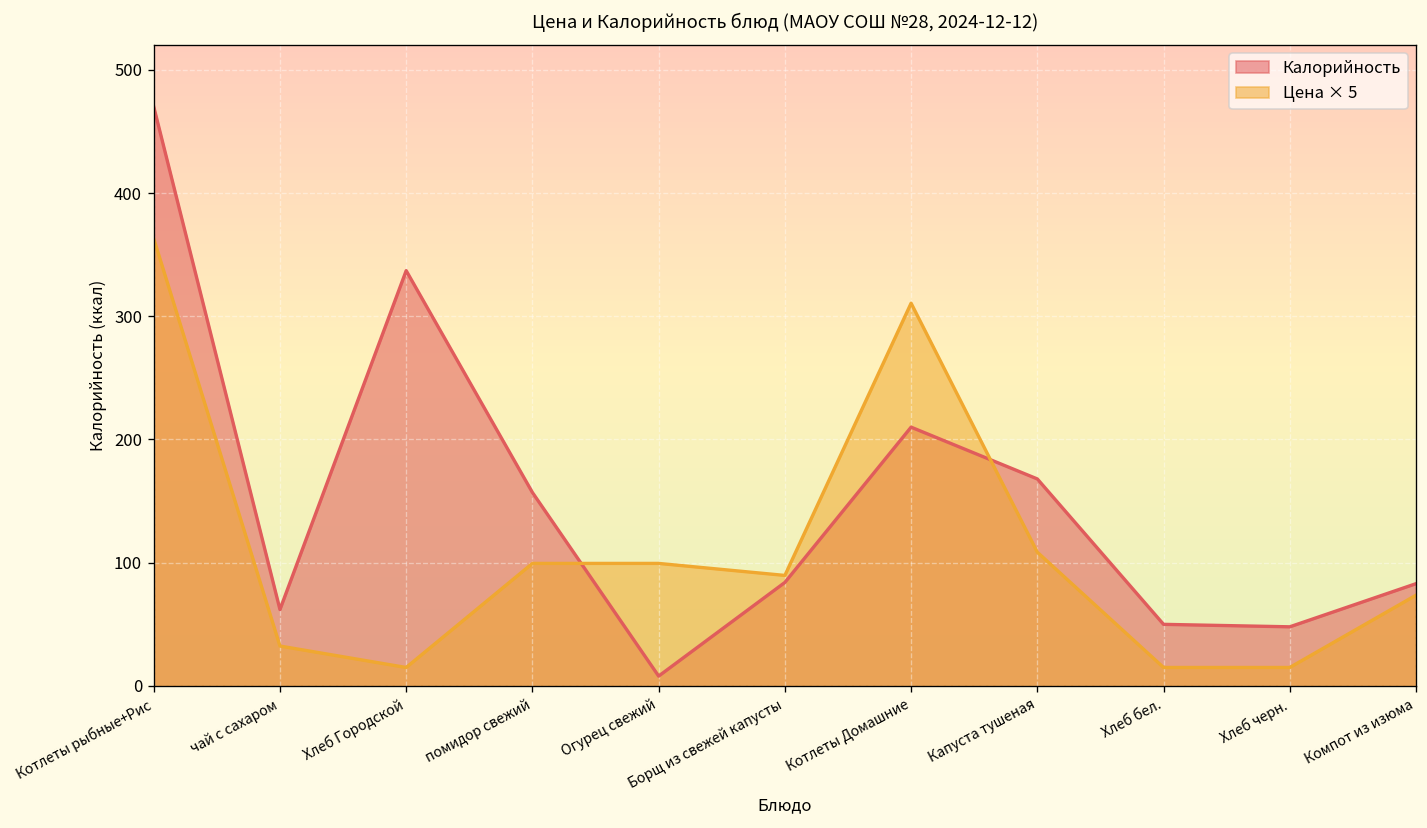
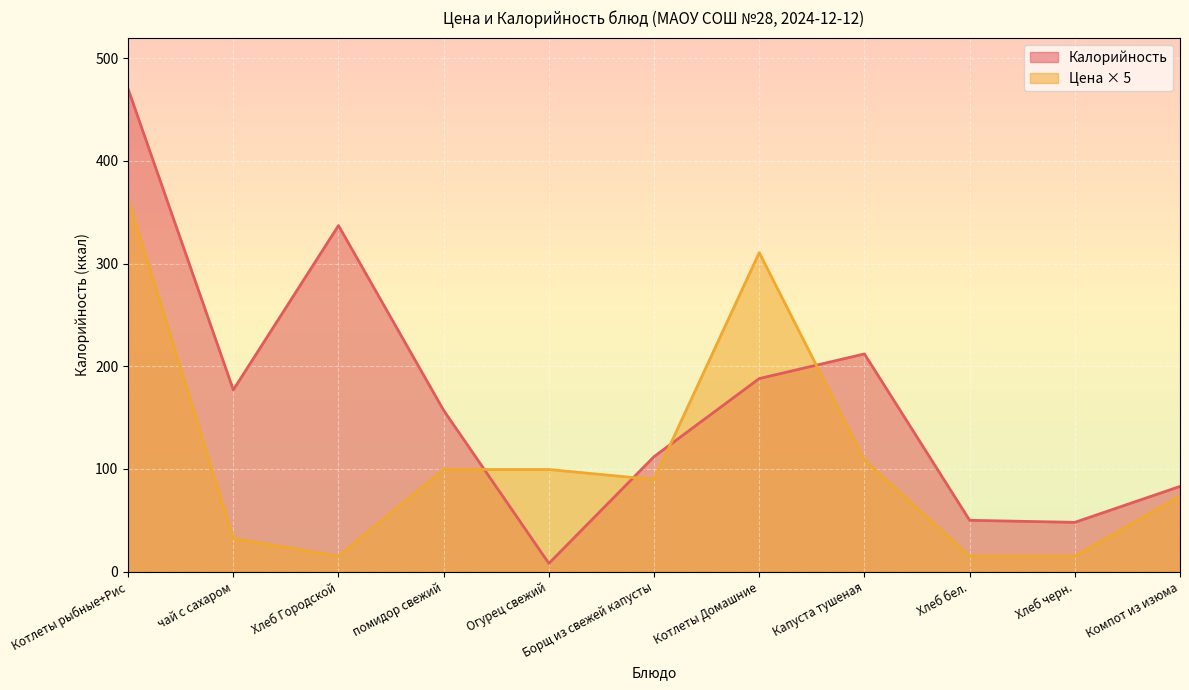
Калорийность, чай с сахаром: 62 -> 177
Калорийность, Борщ из свежей капусты: 84 -> 112
Калорийность, Котлеты Домашние: 210 -> 188
Калорийность, Капуста тушеная: 168 -> 212
